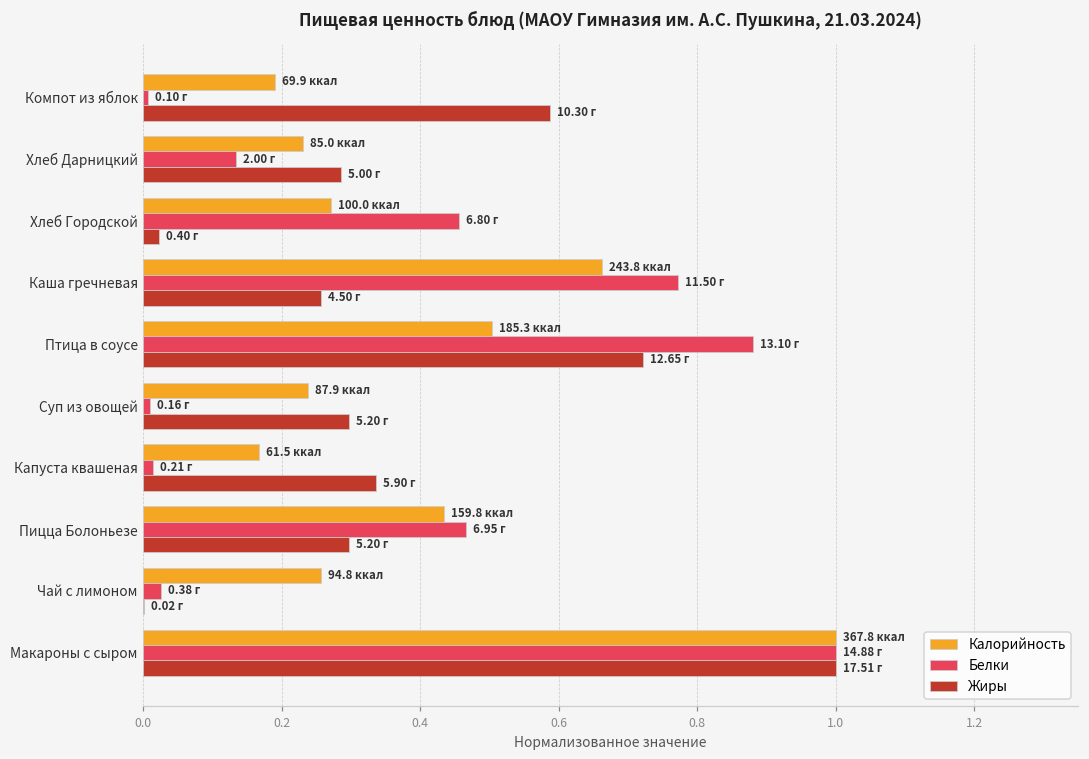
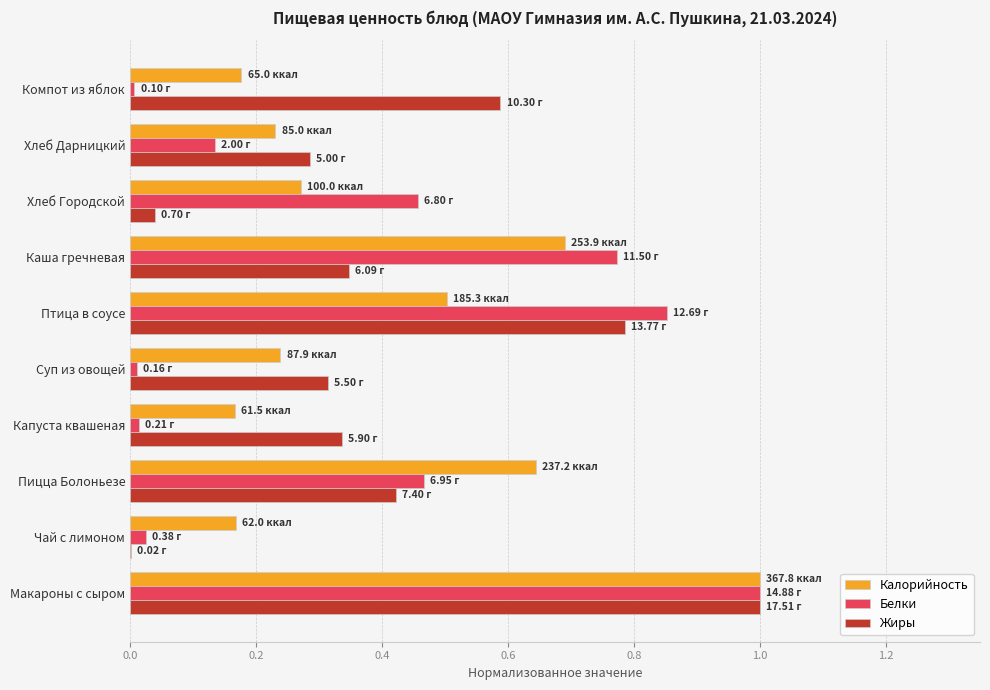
Калорийность, Компот из яблок: 69.9 -> 65.0
Жиры, Хлеб Городской: 0.40 -> 0.70
Калорийность, Каша гречневая: 243.8 -> 253.9
Жиры, Каша гречневая: 4.50 -> 6.09
Белки, Птица в соусе: 13.10 -> 12.69
Жиры, Птица в соусе: 12.65 -> 13.77
Жиры, Суп из овощей: 5.20 -> 5.50
Калорийность, Пицца Болоньезе: 159.8 -> 237.2
Жиры, Пицца Болоньезе: 5.20 -> 7.40
Калорийность, Чай с лимоном: 94.8 -> 62.0
